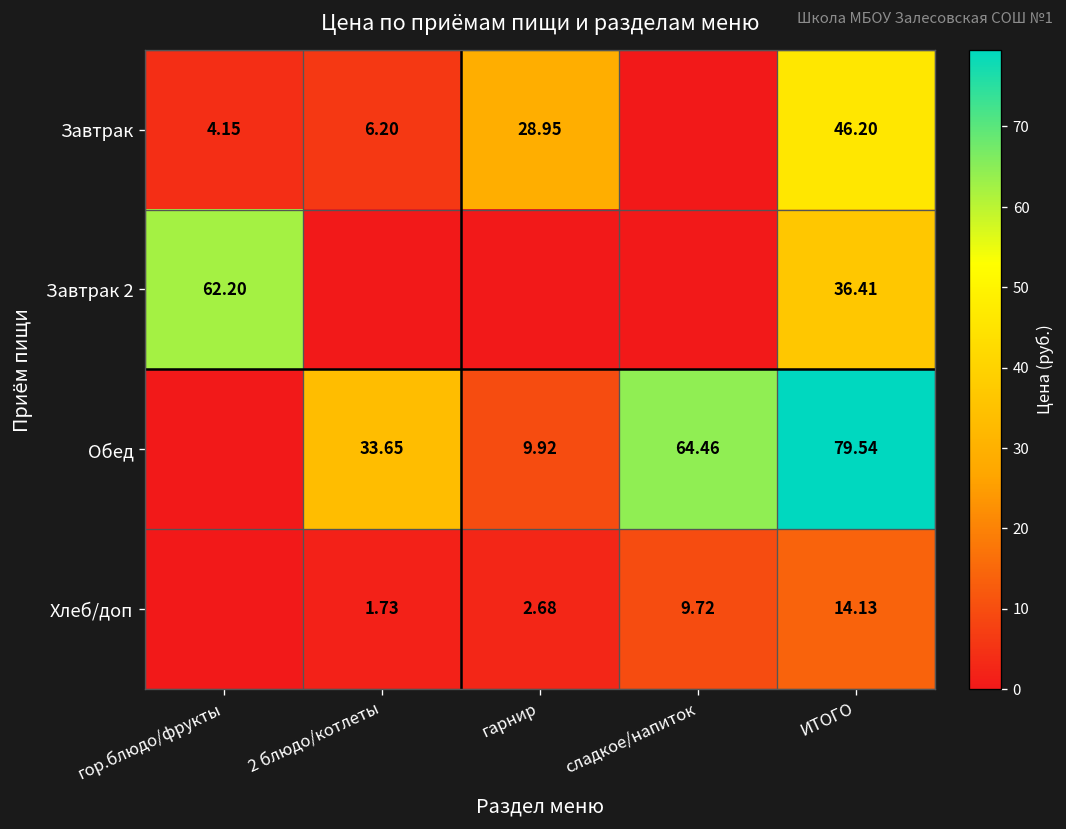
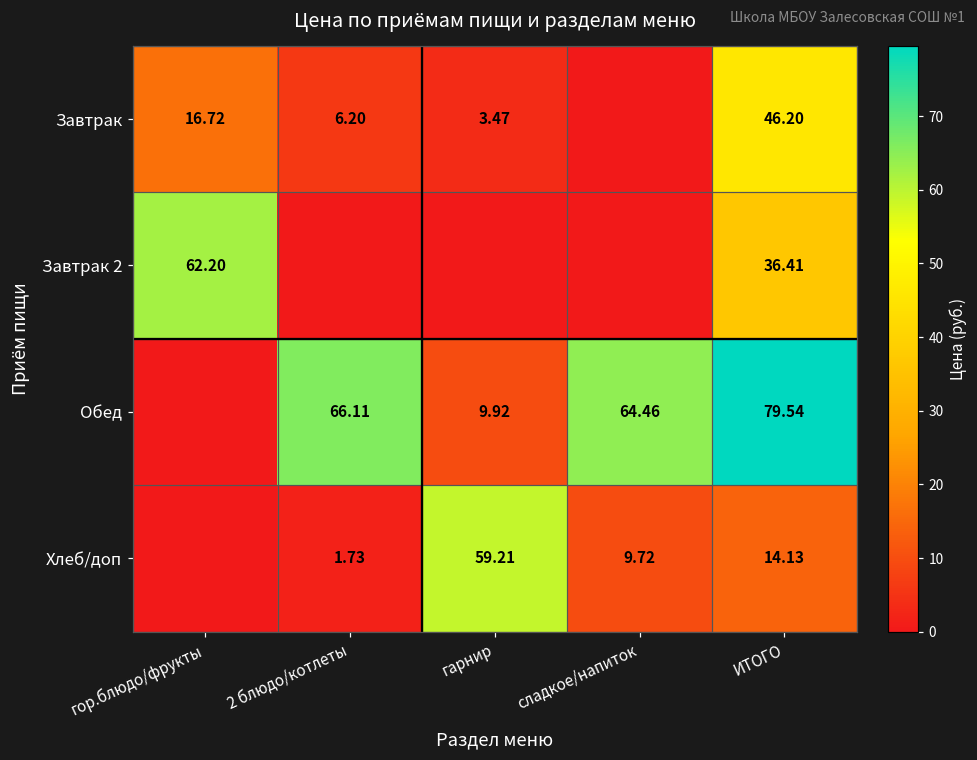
Завтрак, гор.блюдо/фрукты: 4.15 -> 16.72
Завтрак, гарнир: 28.95 -> 3.47
Обед, 2 блюдо/котлеты: 33.65 -> 66.11
Хлеб/доп, гарнир: 2.68 -> 59.21
